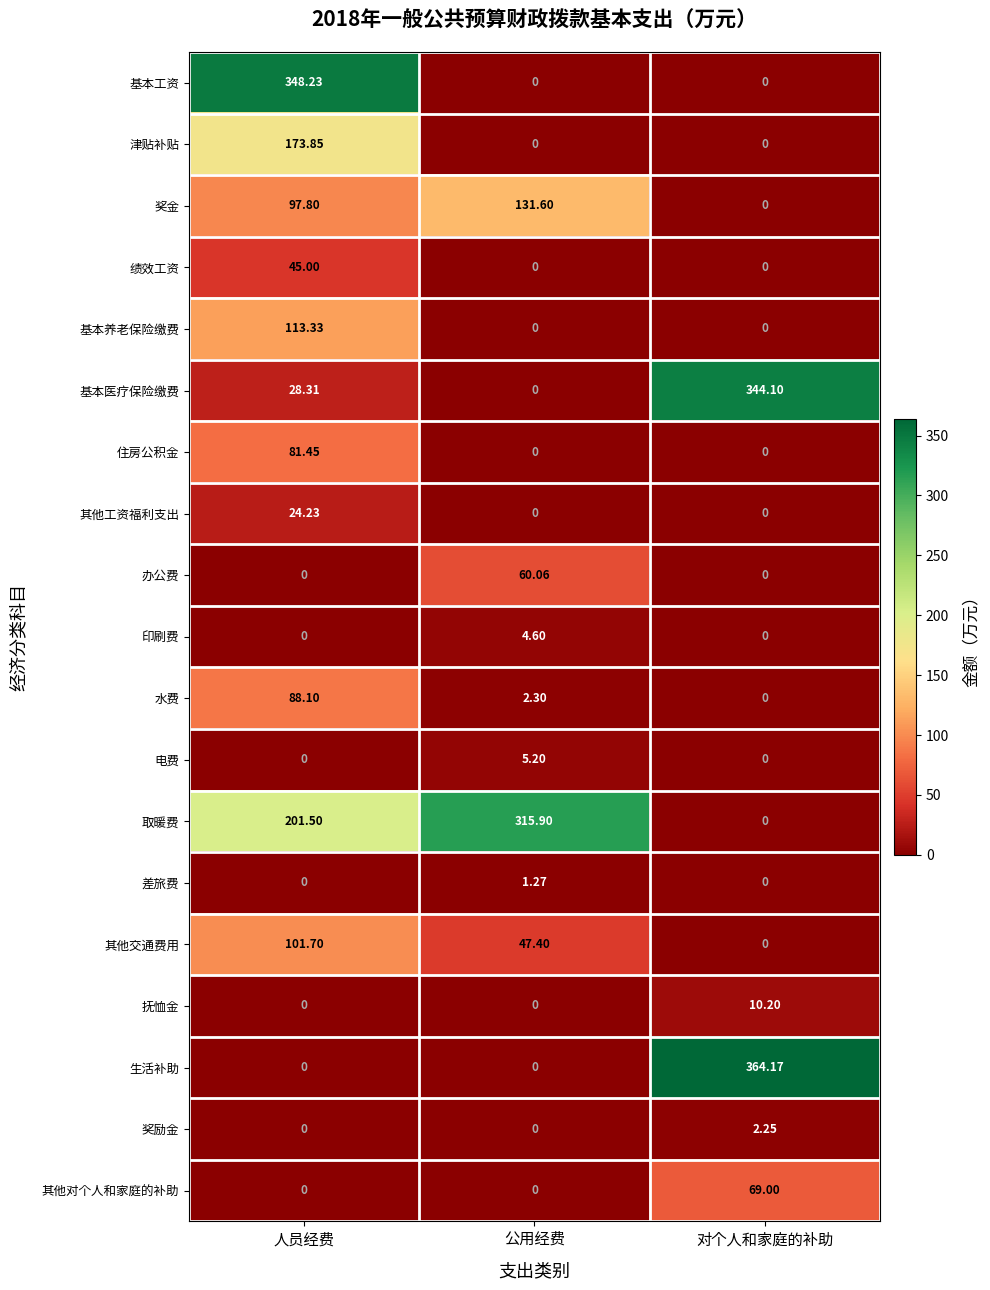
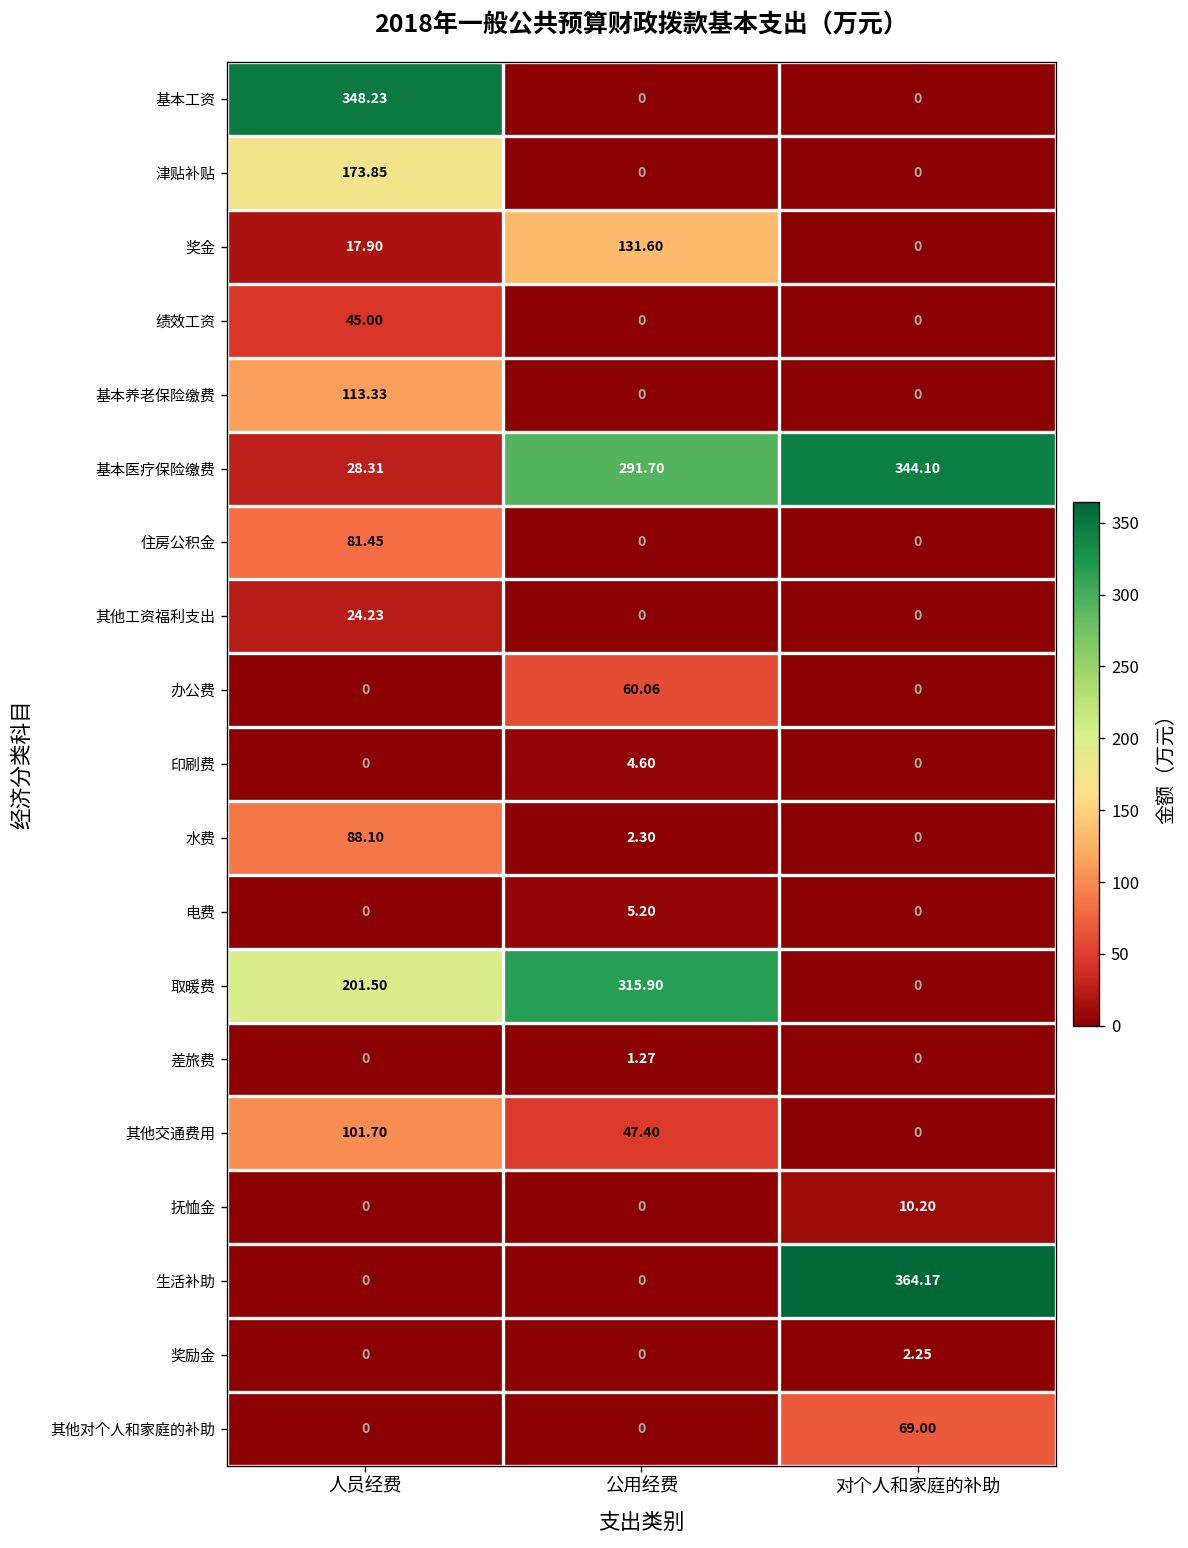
奖金, 人员经费: 97.80 -> 17.90
基本医疗保险缴费, 公用经费: 0 -> 291.70
